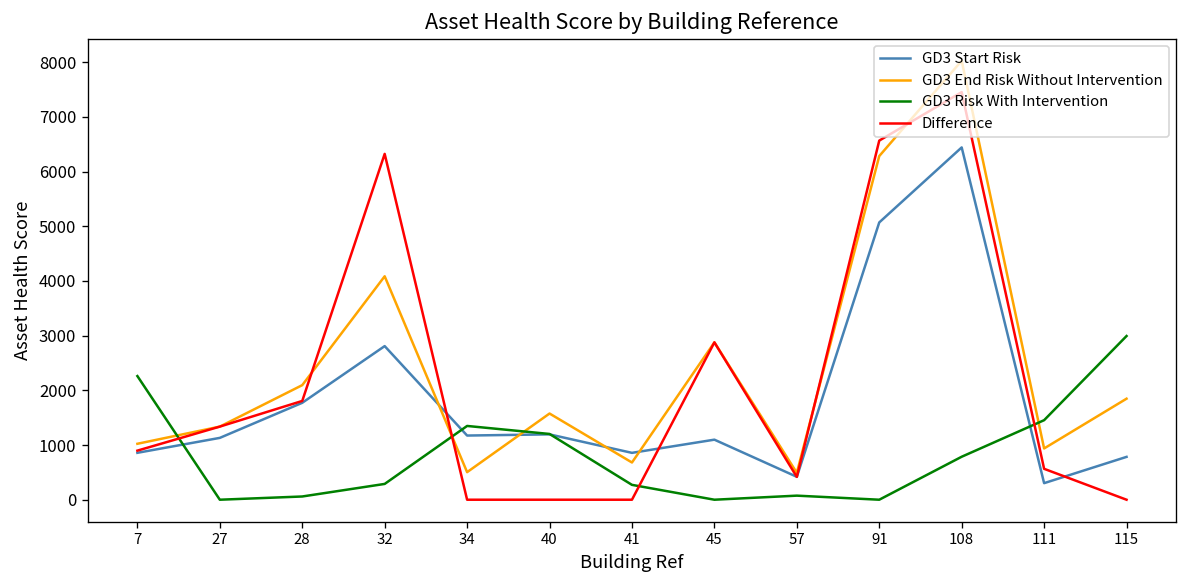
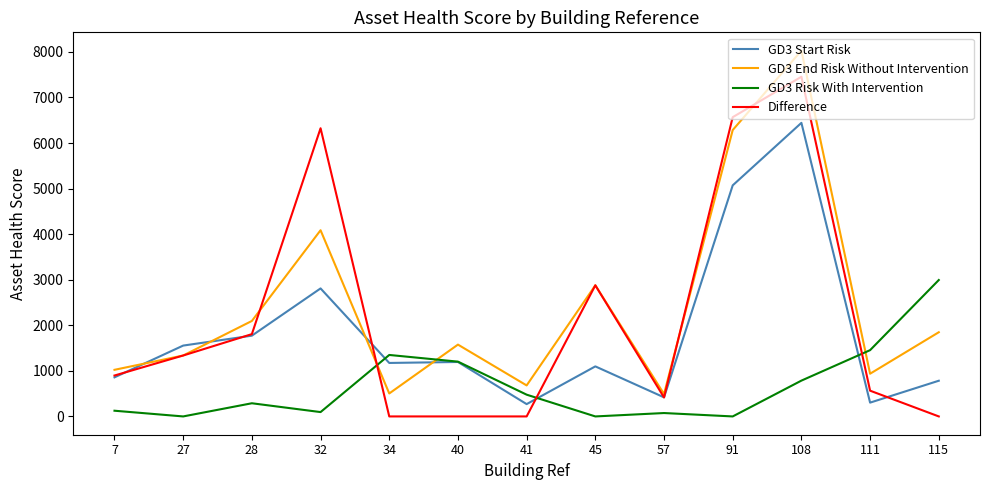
GD3 Risk With Intervention, 7: 2300 -> 100
GD3 Start Risk, 27: 1100 -> 1600
GD3 Risk With Intervention, 28: 100 -> 300
GD3 Risk With Intervention, 32: 300 -> 100
GD3 Start Risk, 41: 900 -> 300
GD3 Risk With Intervention, 41: 300 -> 500
